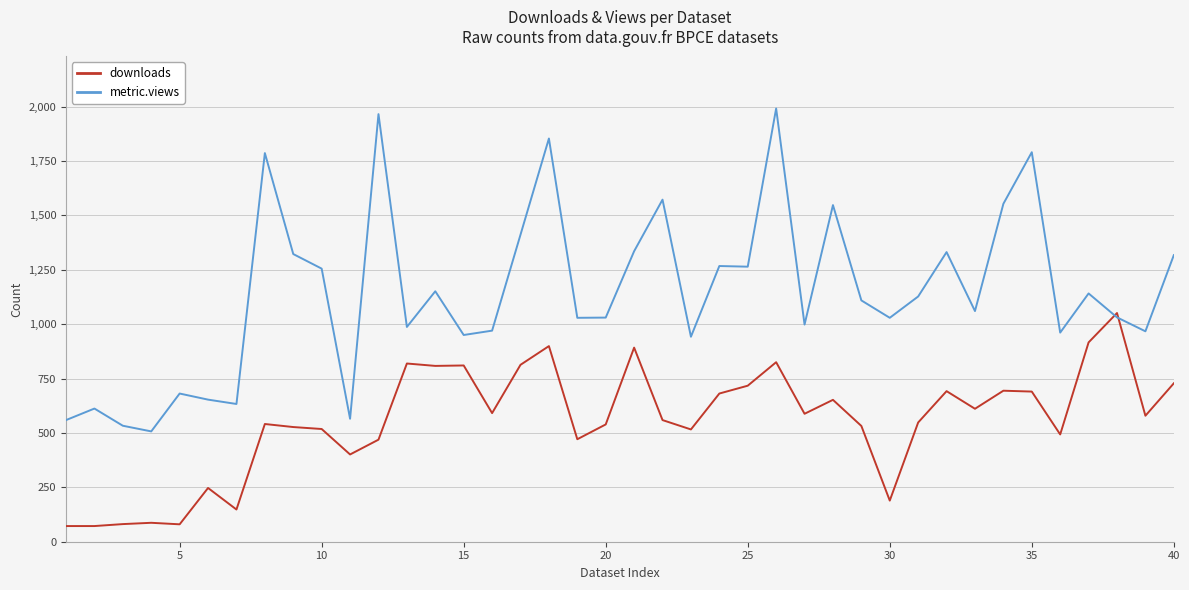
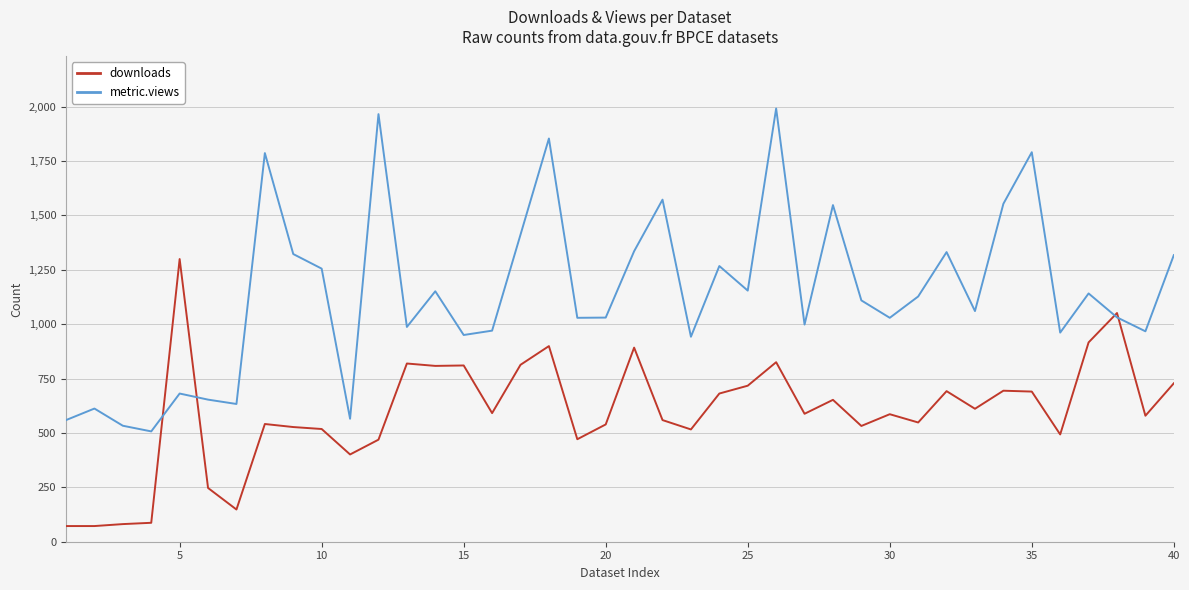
downloads, 5: 80 -> 1,300
metric.views, 25: 1,260 -> 1,150
downloads, 30: 190 -> 590
